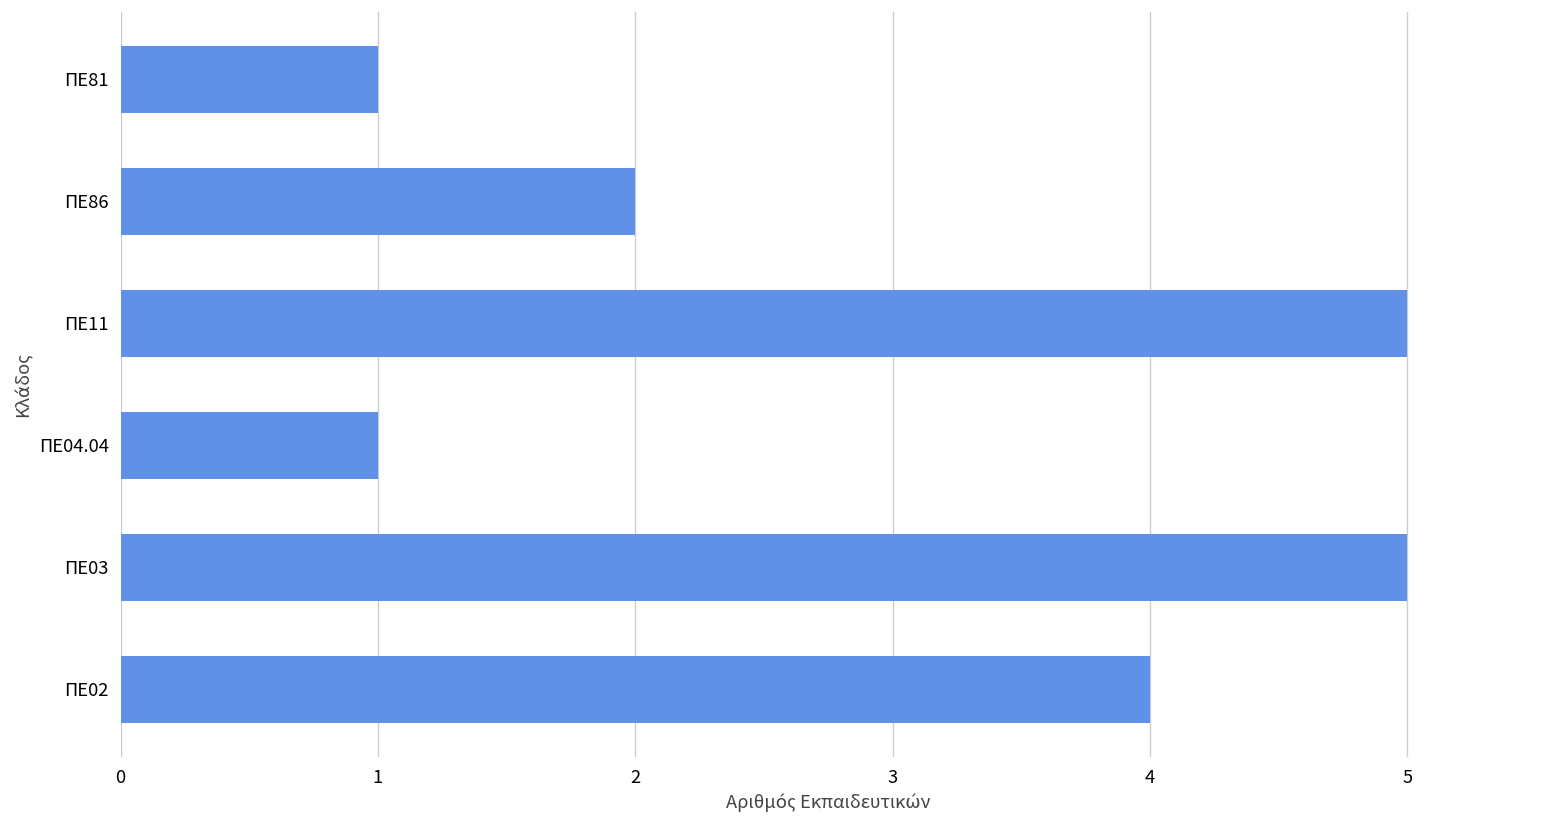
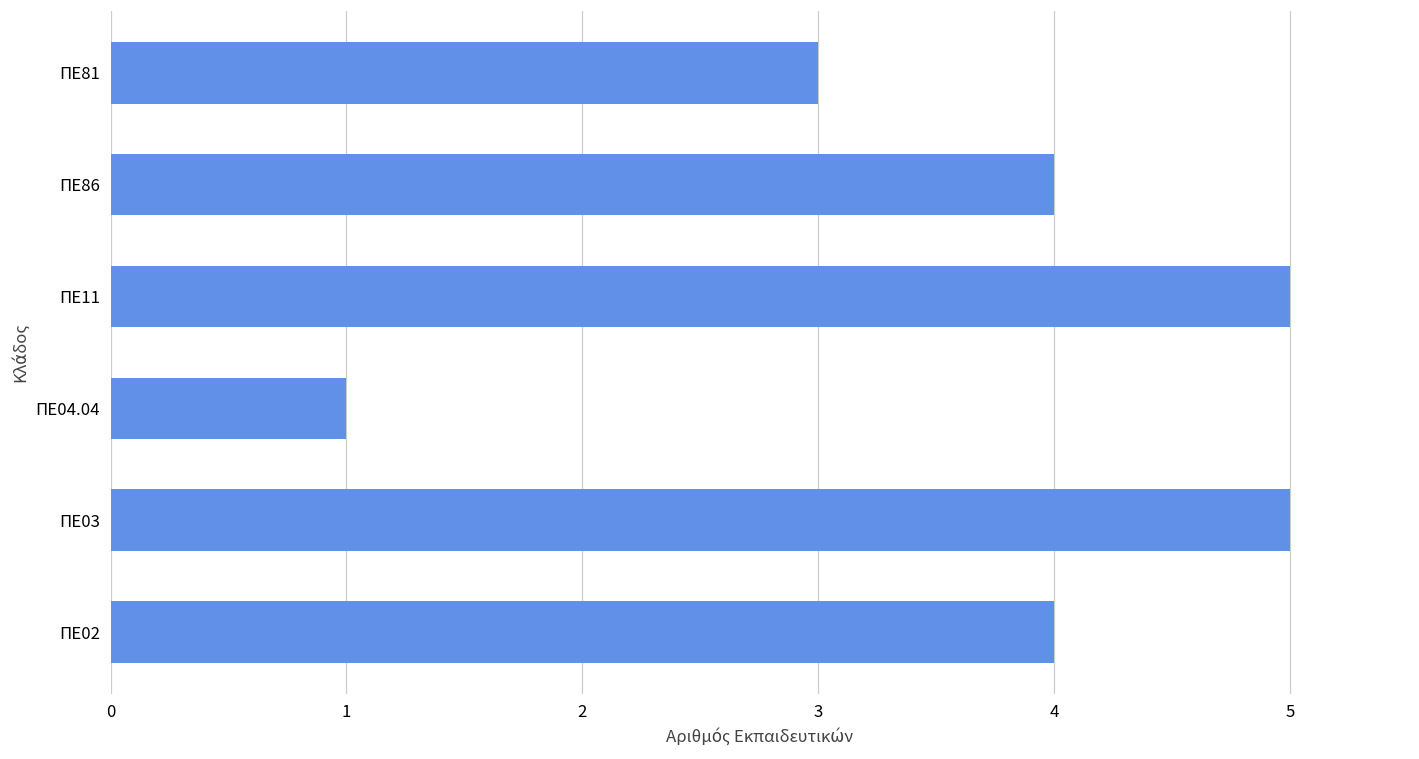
ΠΕ81: 1 -> 3
ΠΕ86: 2 -> 4
